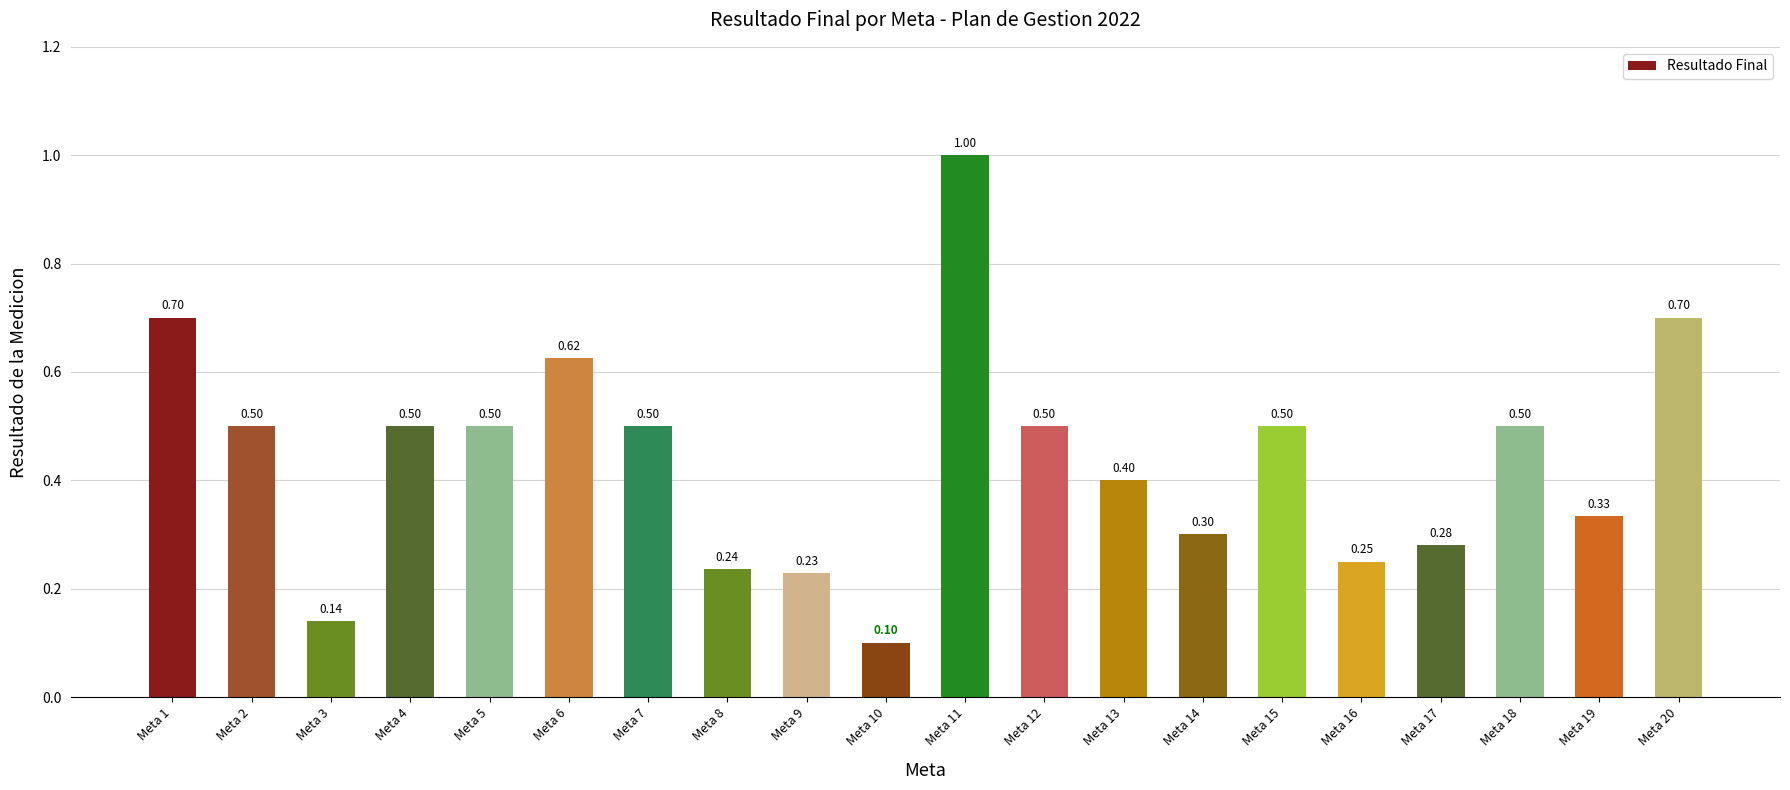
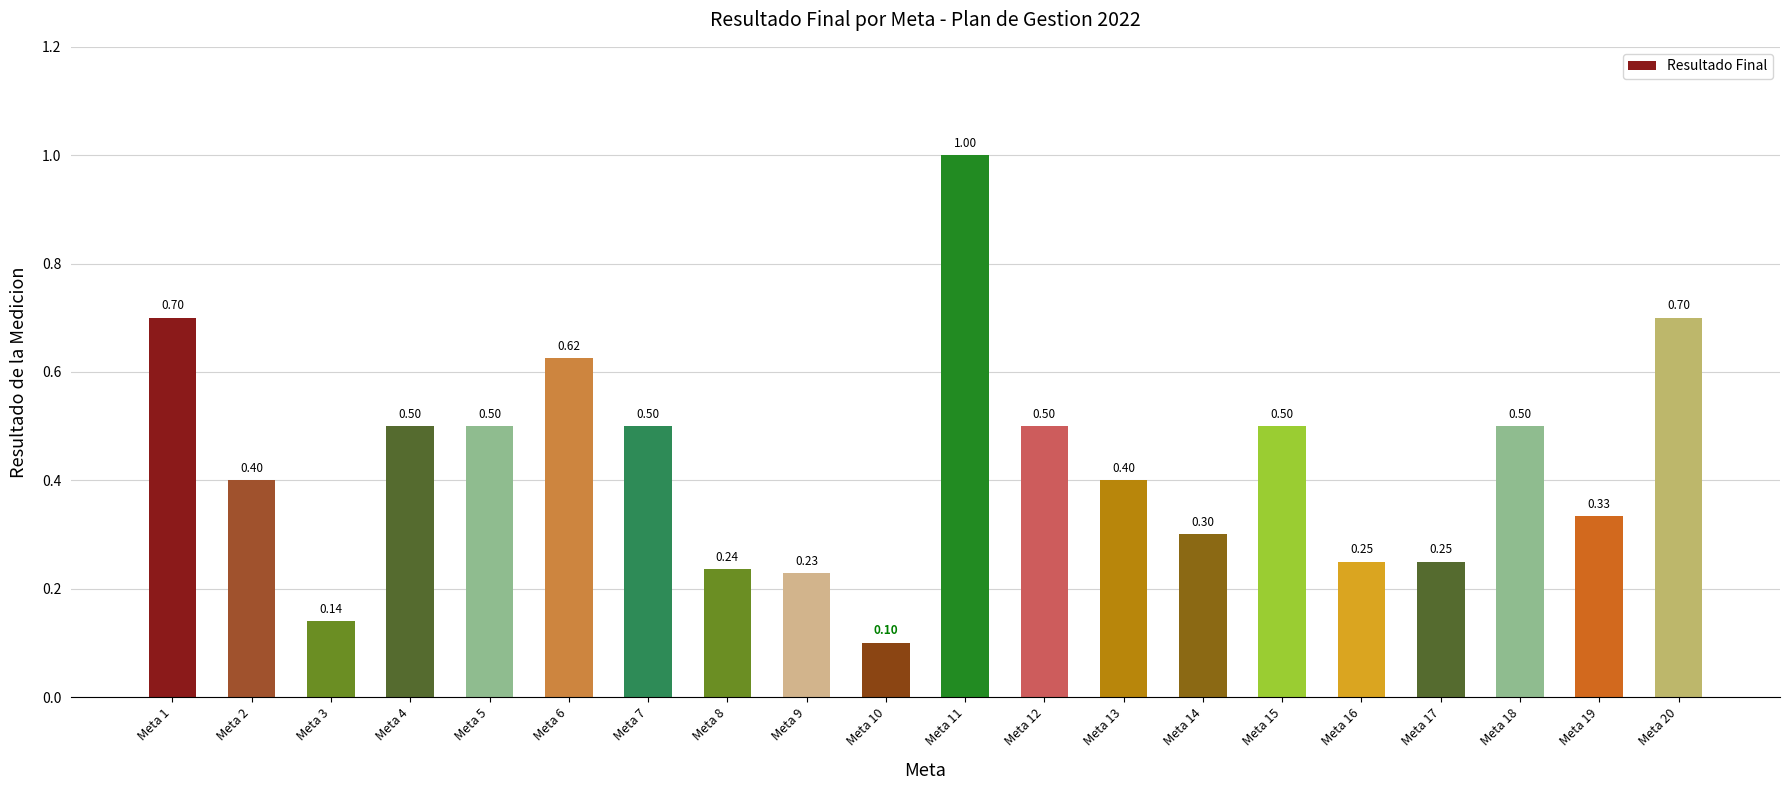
Meta 2: 0.50 -> 0.40
Meta 17: 0.28 -> 0.25
